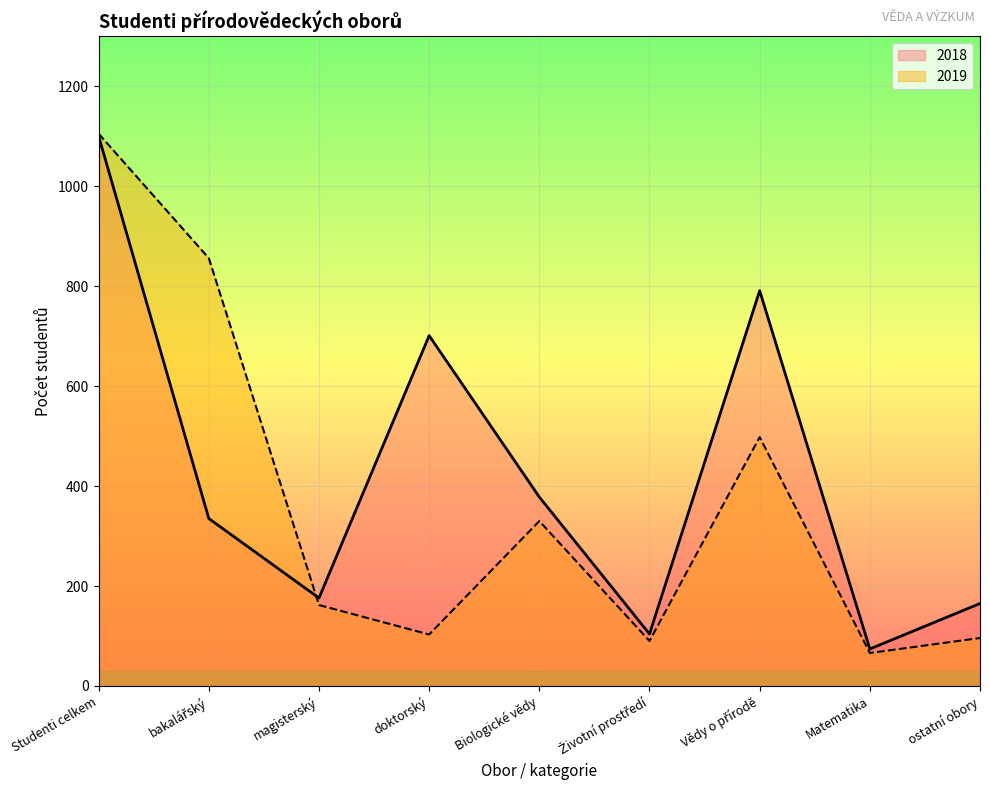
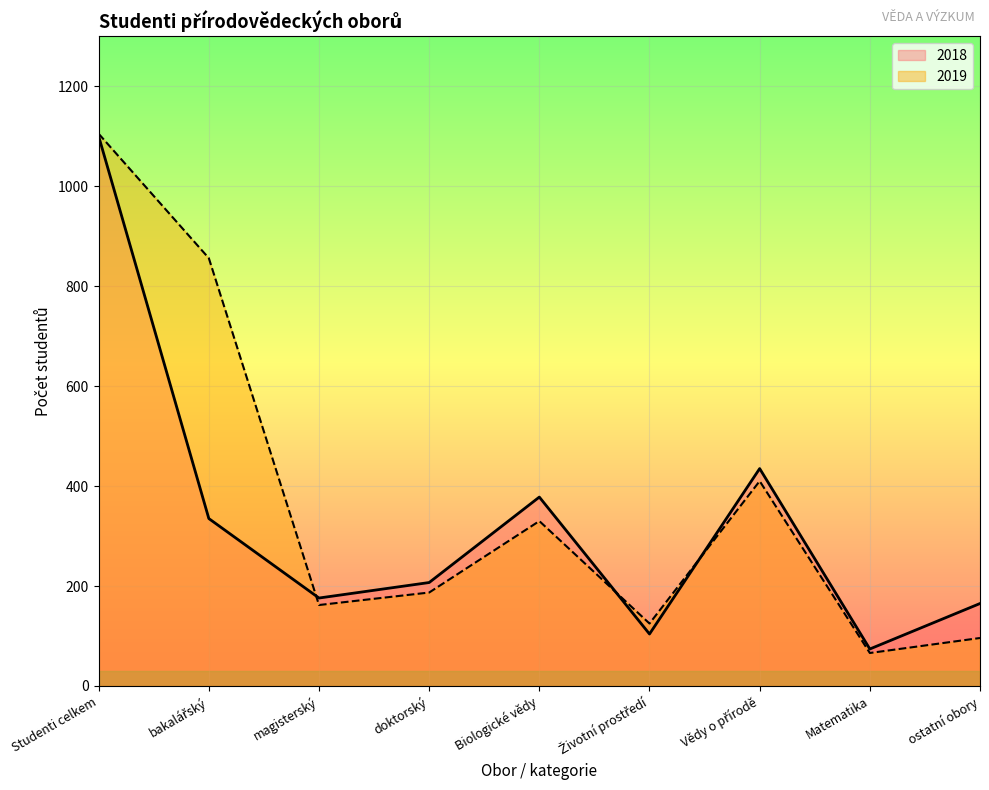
2018, doktorský: 700 -> 210
2019, doktorský: 100 -> 190
2019, Životní prostředí: 90 -> 130
2018, Vědy o přírodě: 790 -> 440
2019, Vědy o přírodě: 500 -> 410
